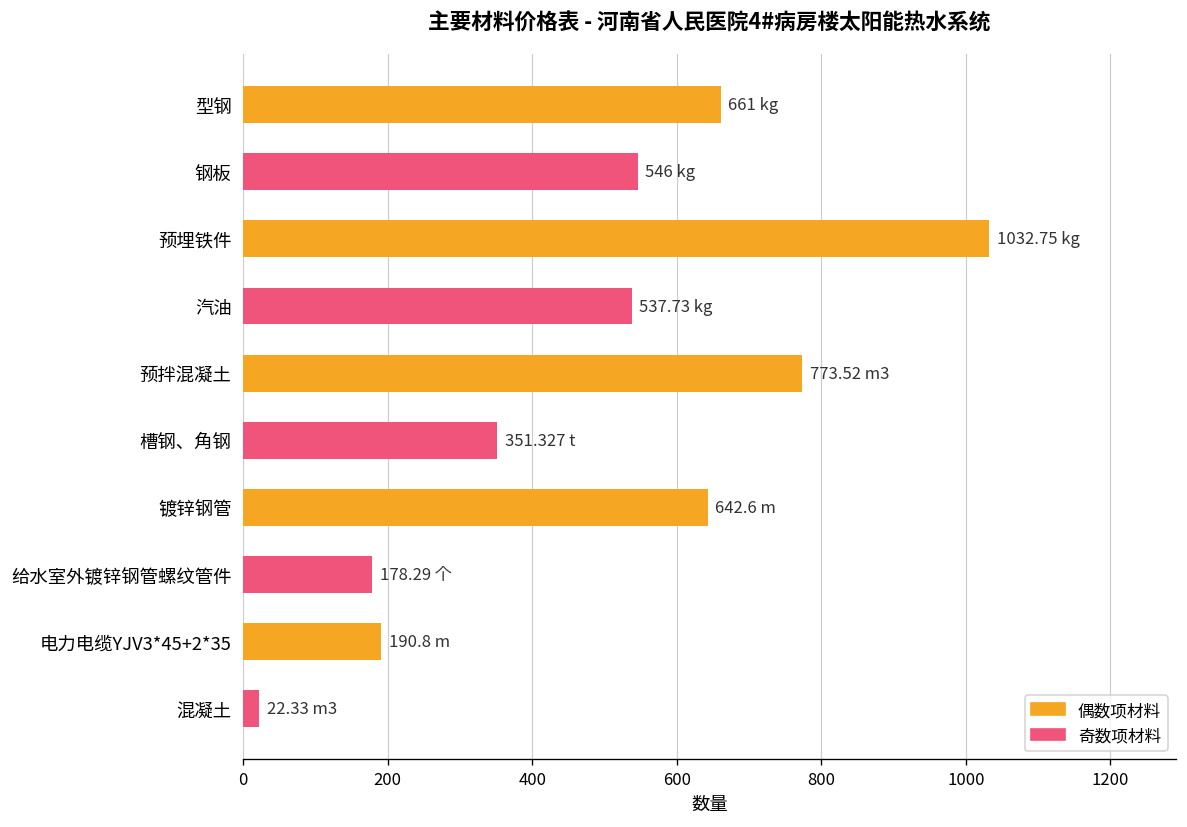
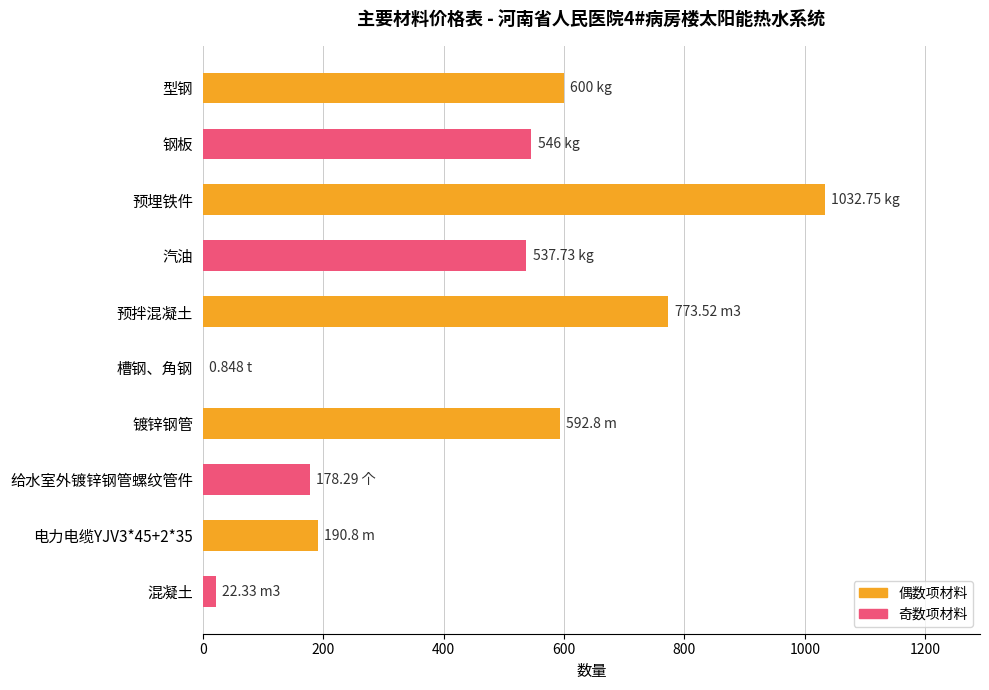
型钢: 661 -> 600
槽钢、角钢: 351.327 -> 0.848
镀锌钢管: 642.6 -> 592.8
